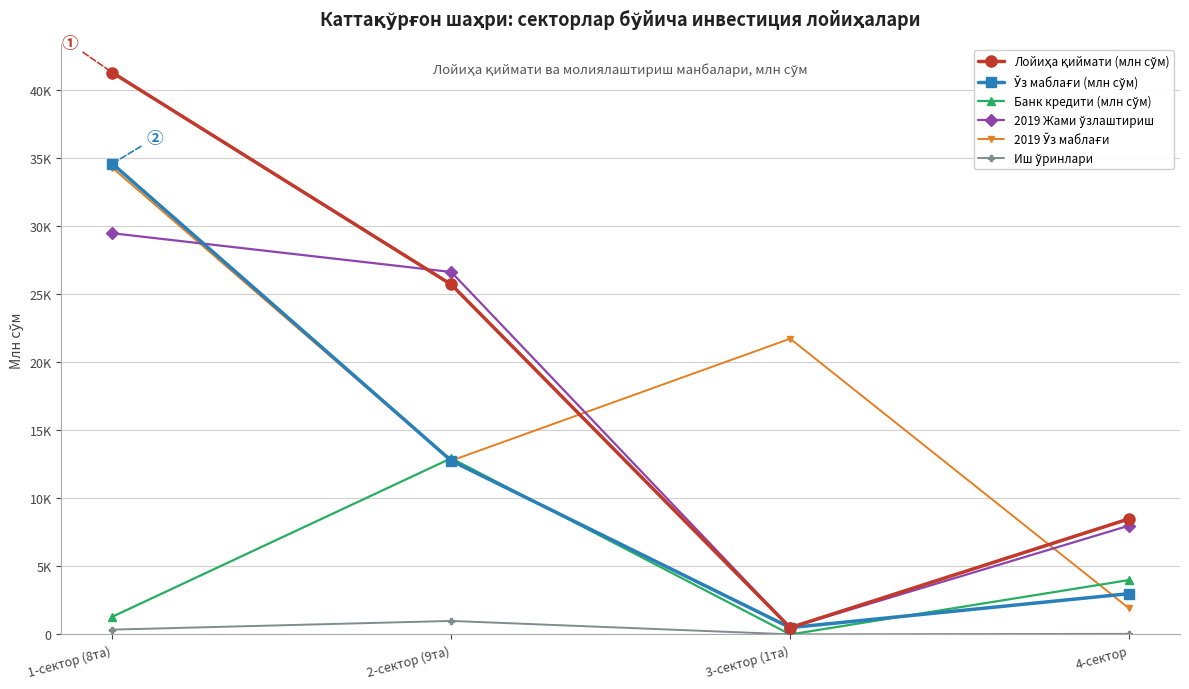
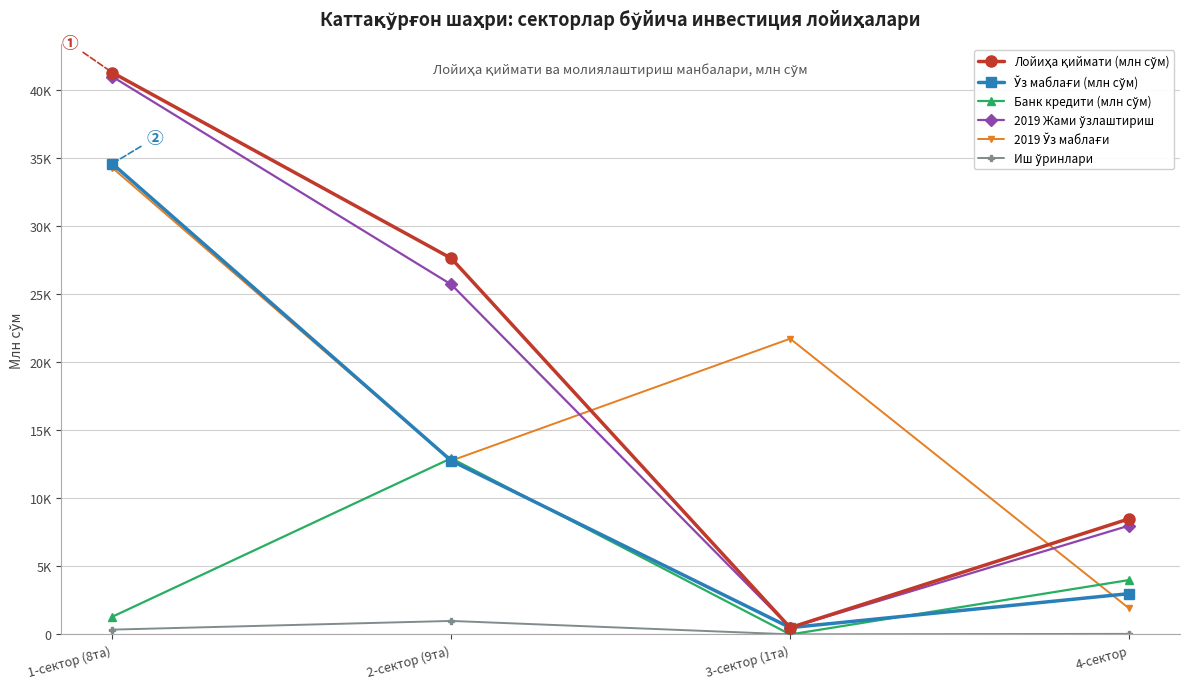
2019 Жами ўзлаштириш, 1-сектор (8та): 29500 -> 41000
Лойиҳа қиймати (млн сўм), 2-сектор (9та): 25700 -> 27600
2019 Жами ўзлаштириш, 2-сектор (9та): 26600 -> 25700
